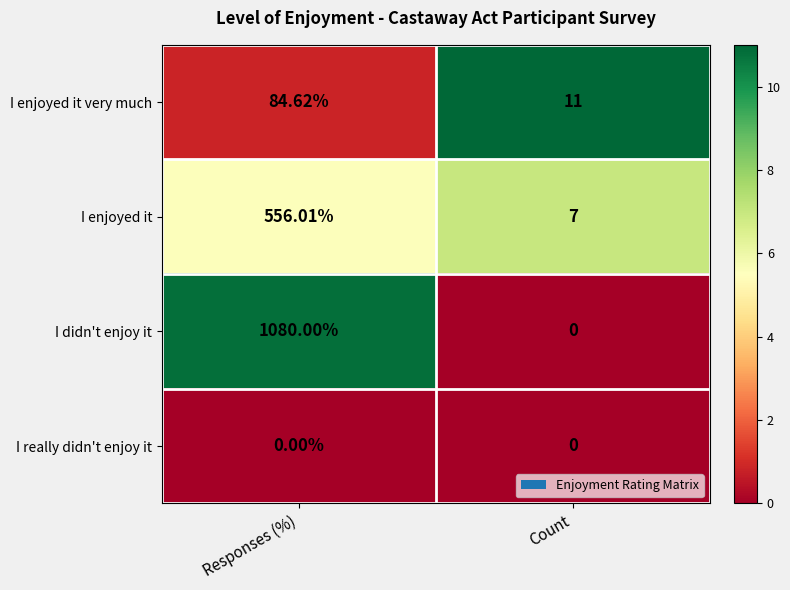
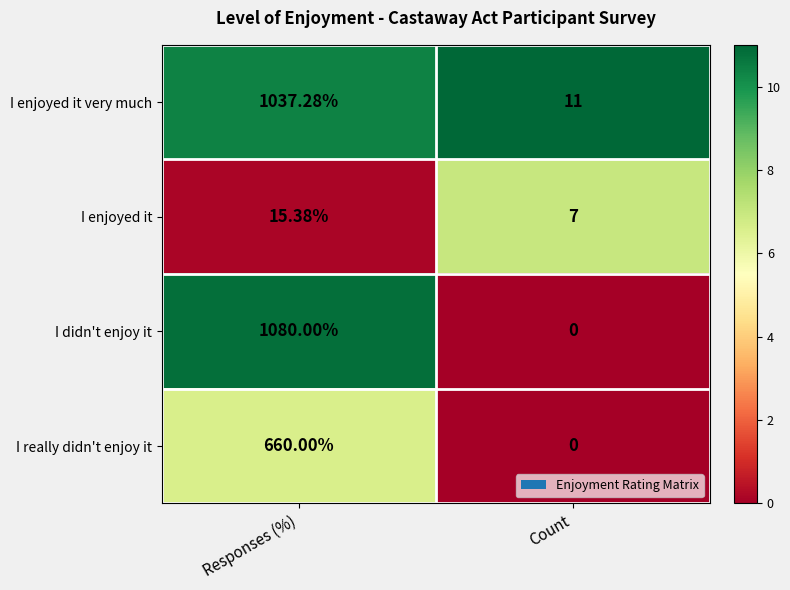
I enjoyed it very much, Responses (%): 84.62% -> 1037.28%
I enjoyed it, Responses (%): 556.01% -> 15.38%
I really didn't enjoy it, Responses (%): 0.00% -> 660.00%
